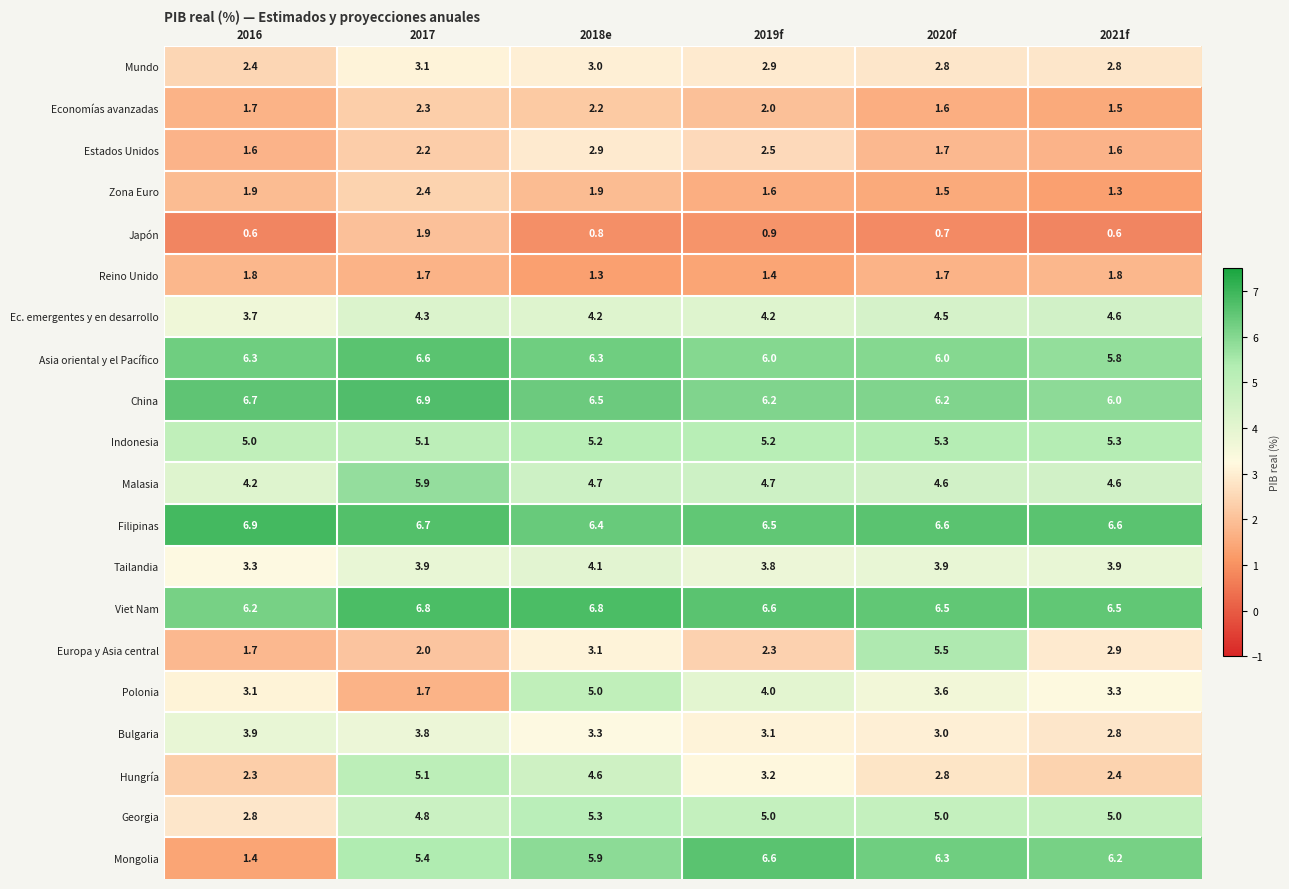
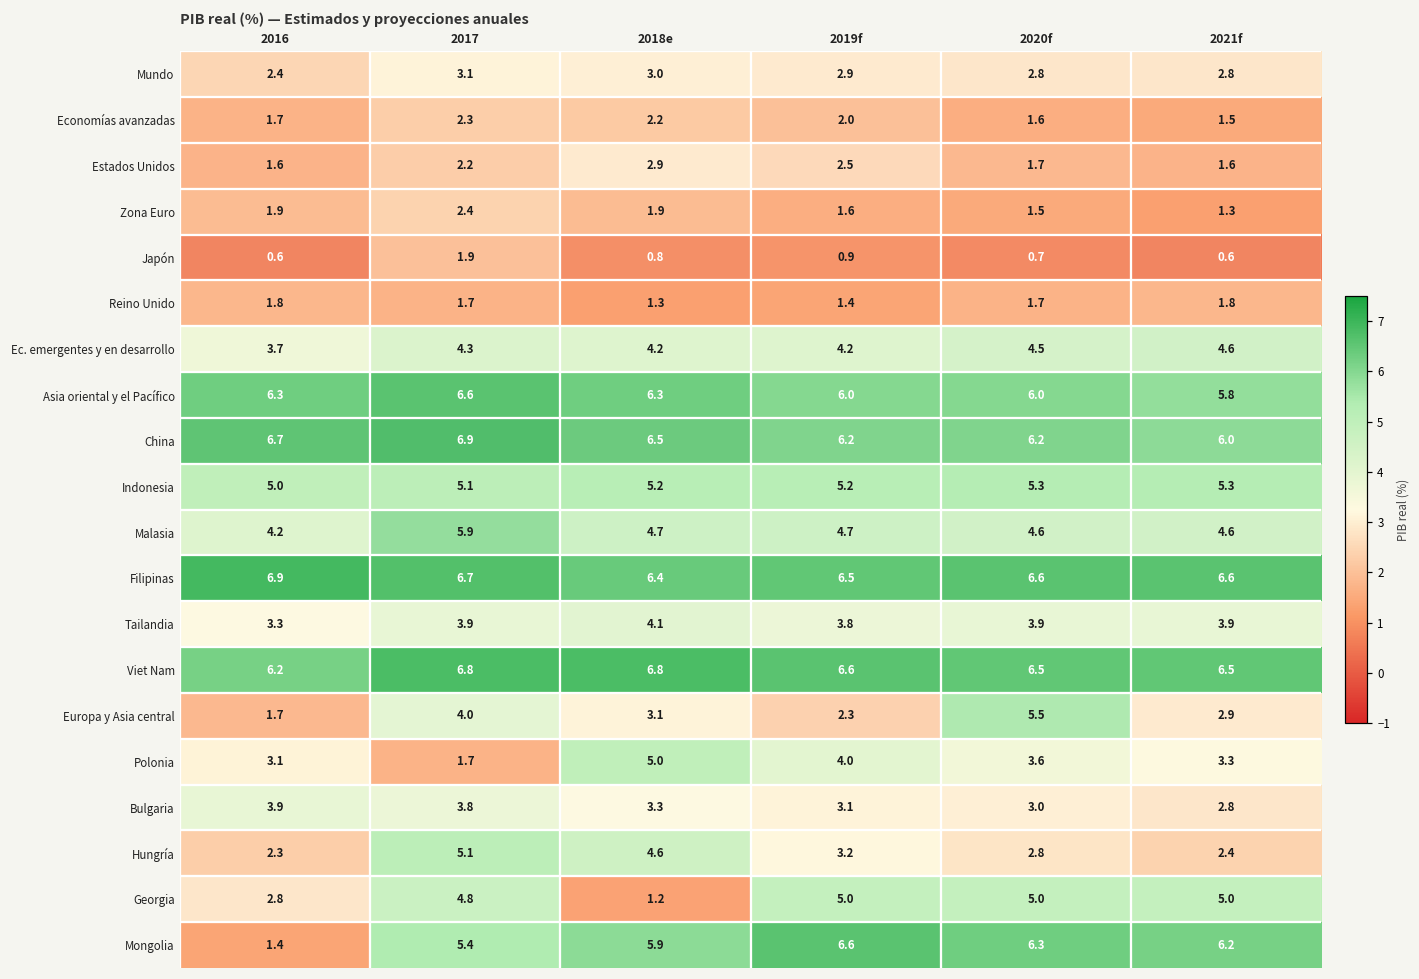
Europa y Asia central, 2017: 2.0 -> 4.0
Georgia, 2018e: 5.3 -> 1.2
